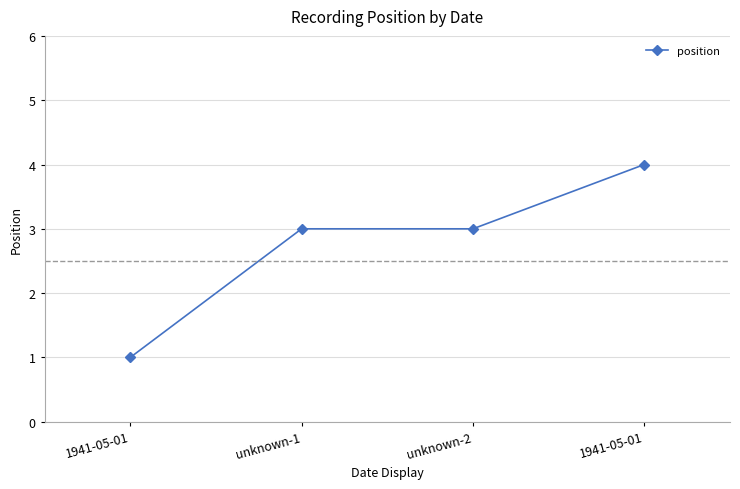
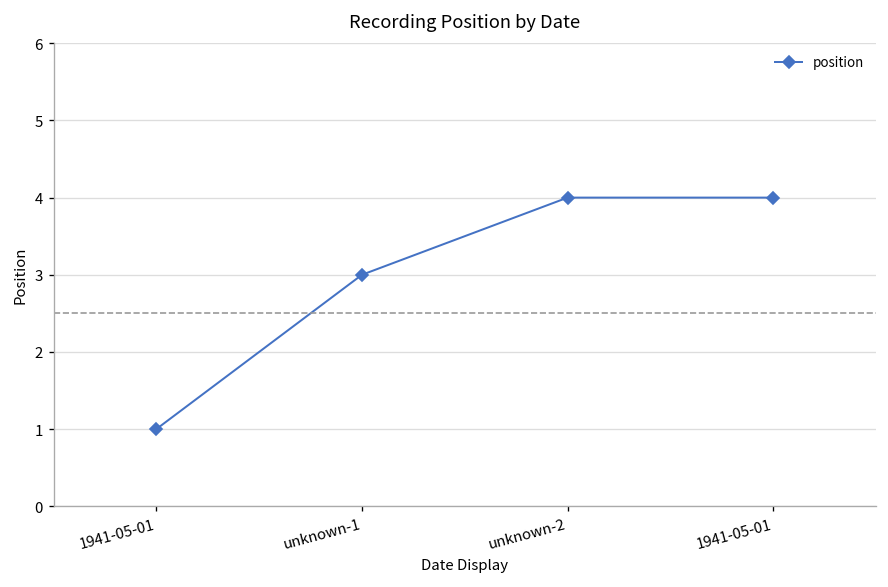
unknown-2: 3 -> 4
